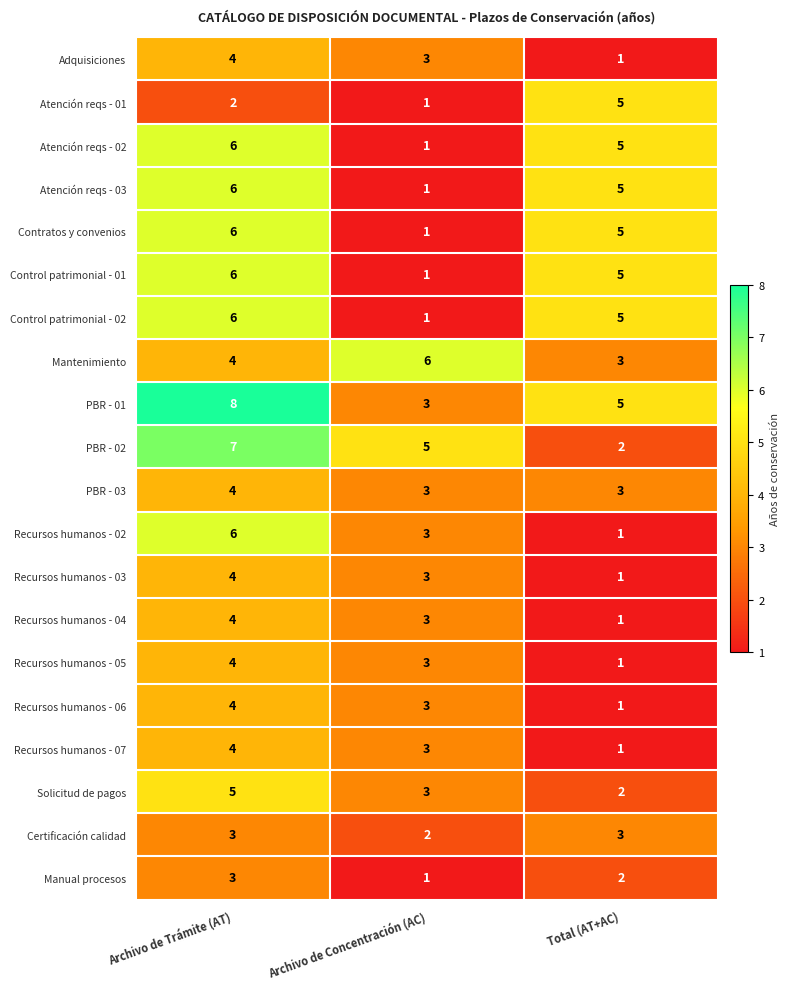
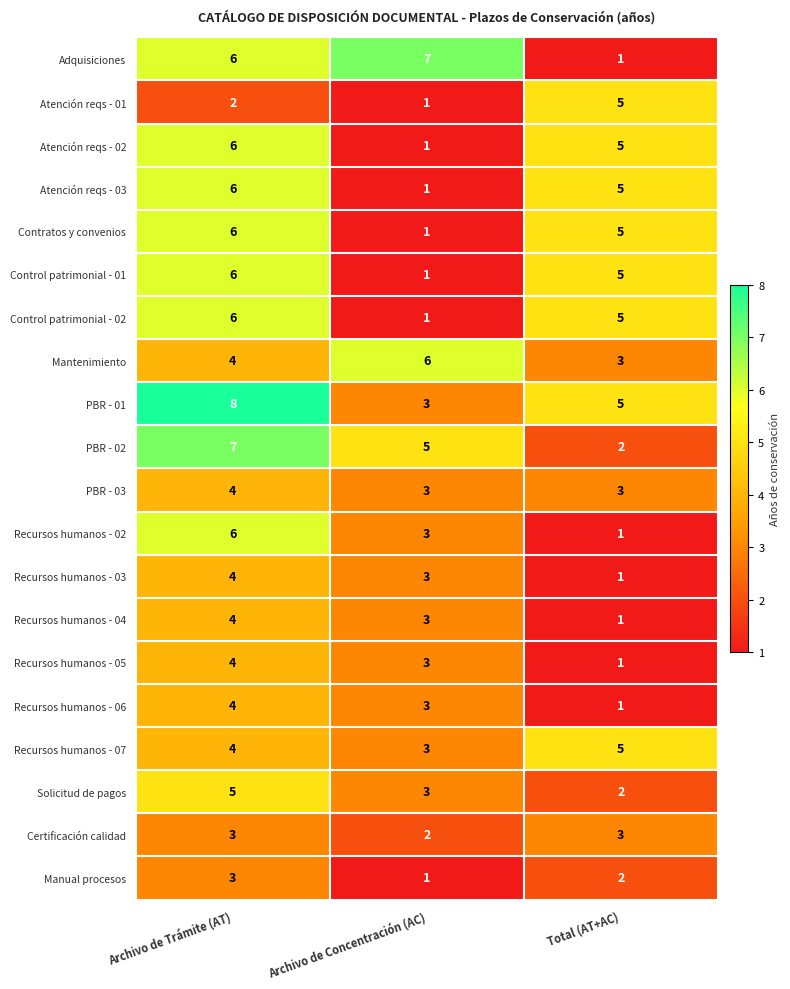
Adquisiciones, Archivo de Trámite (AT): 4 -> 6
Adquisiciones, Archivo de Concentración (AC): 3 -> 7
Recursos humanos - 07, Total (AT+AC): 1 -> 5
